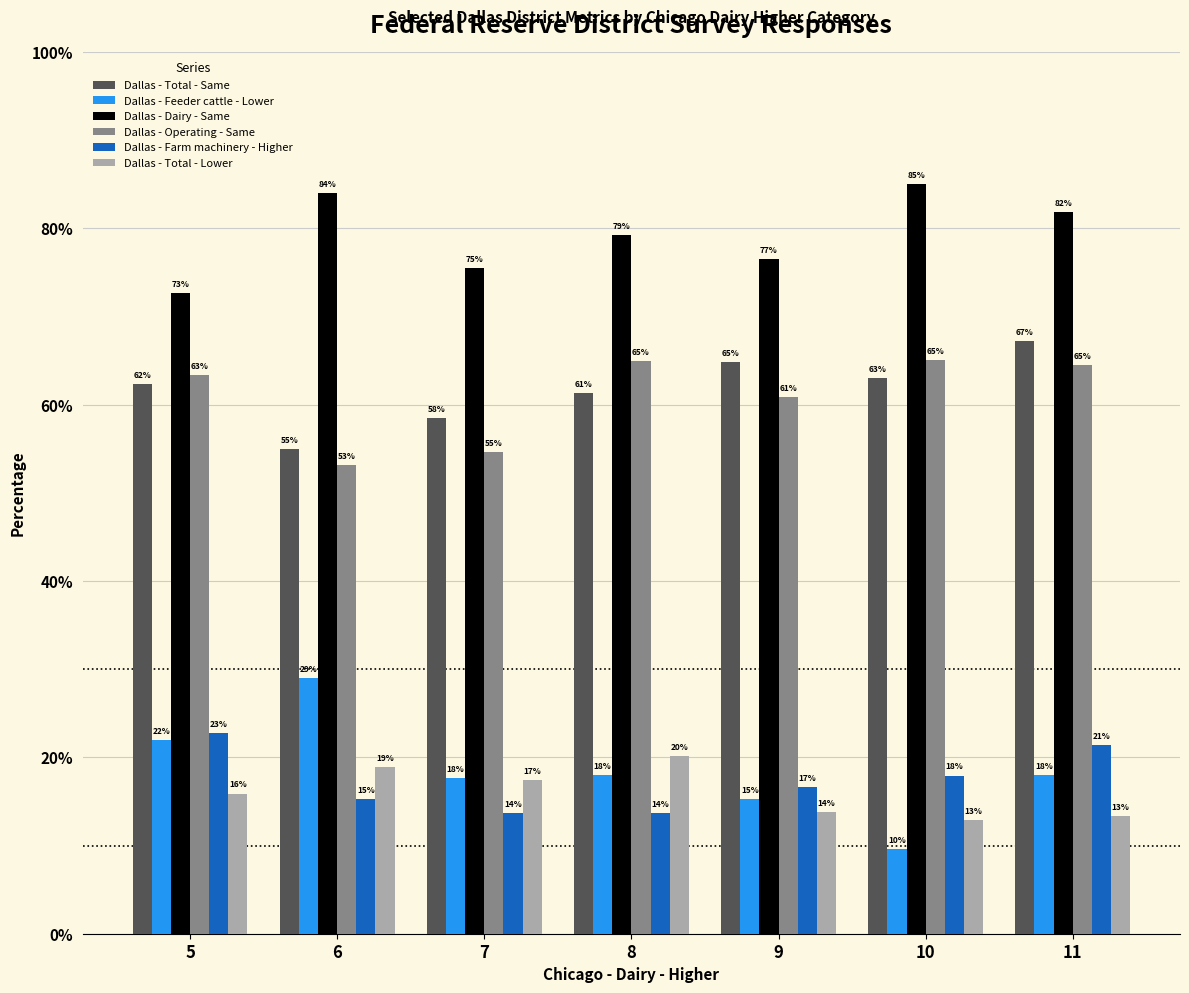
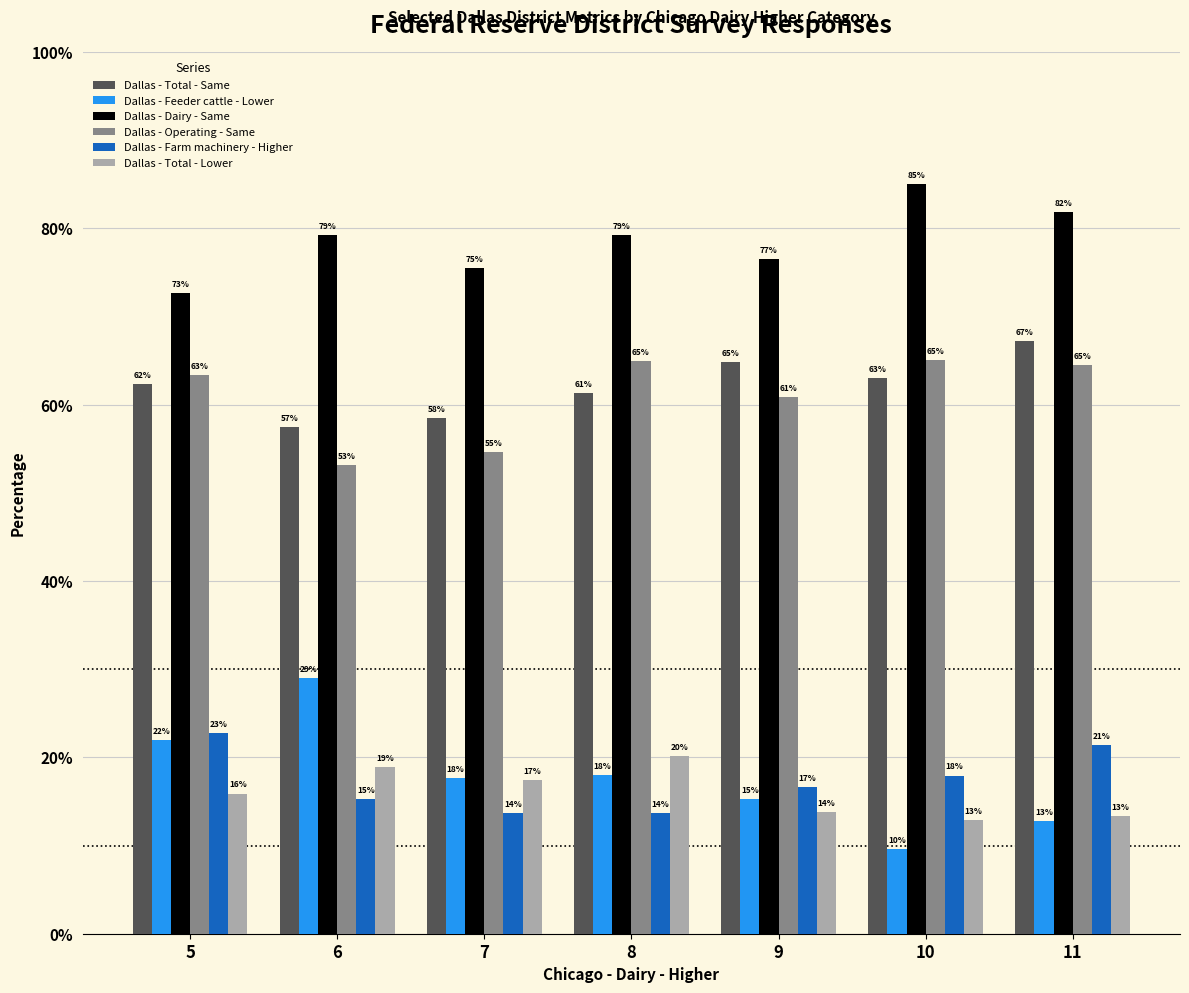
Dallas - Total - Same, 6: 55% -> 57%
Dallas - Dairy - Same, 6: 84% -> 79%
Dallas - Feeder cattle - Lower, 11: 18% -> 13%
